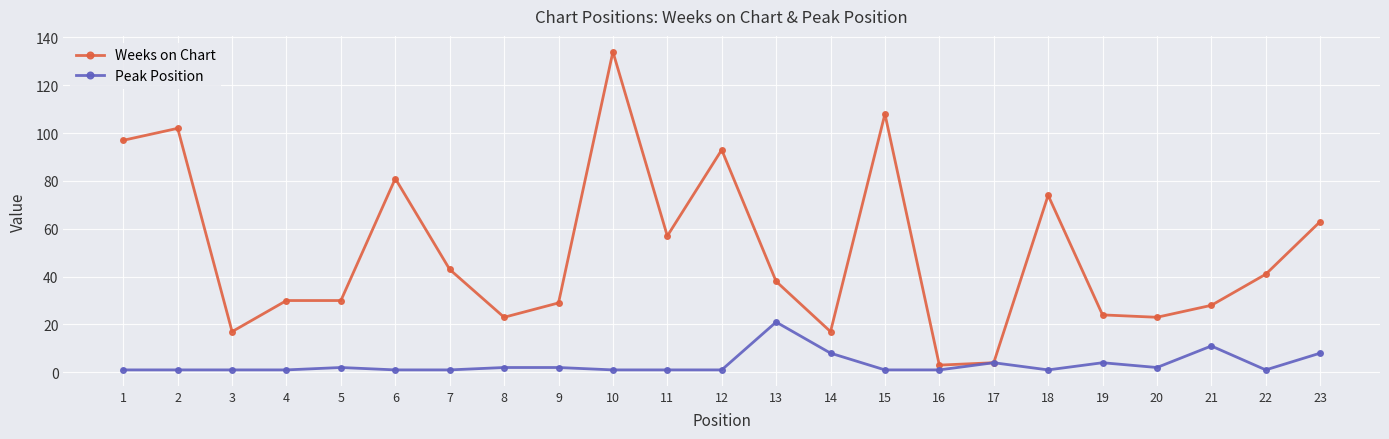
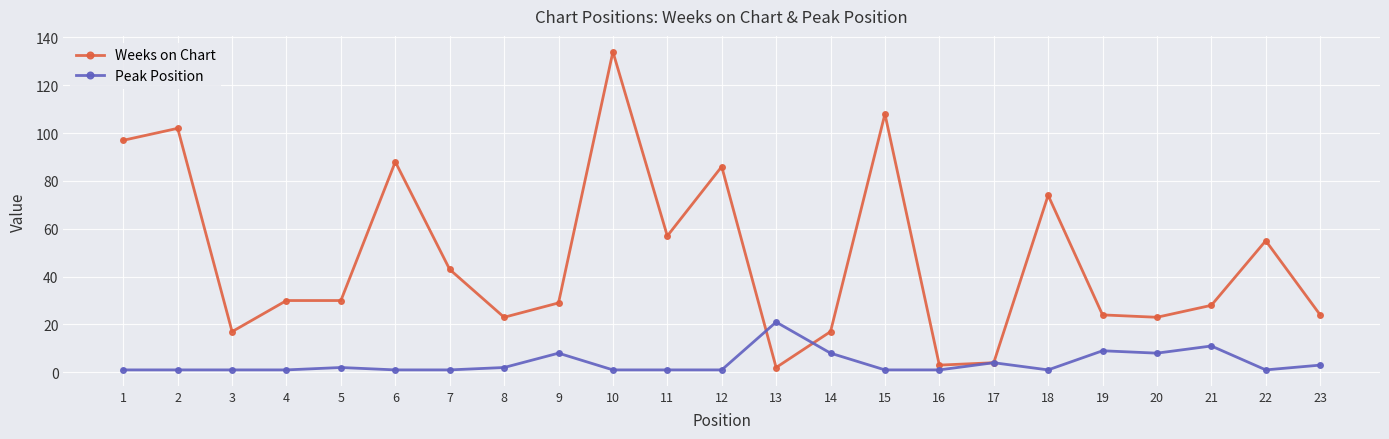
Weeks on Chart, 6: 81 -> 88
Peak Position, 9: 2 -> 8
Weeks on Chart, 12: 93 -> 86
Weeks on Chart, 13: 38 -> 2
Peak Position, 19: 4 -> 9
Peak Position, 20: 2 -> 8
Weeks on Chart, 22: 41 -> 55
Weeks on Chart, 23: 63 -> 24
Peak Position, 23: 8 -> 3
